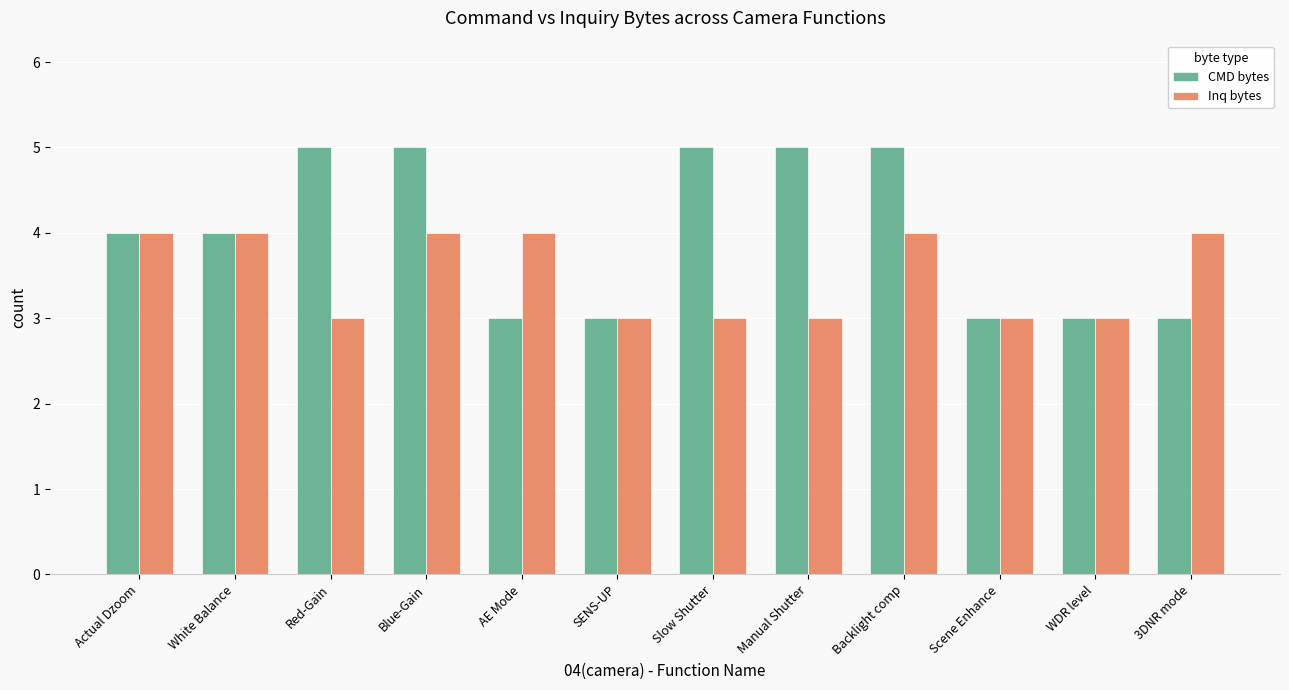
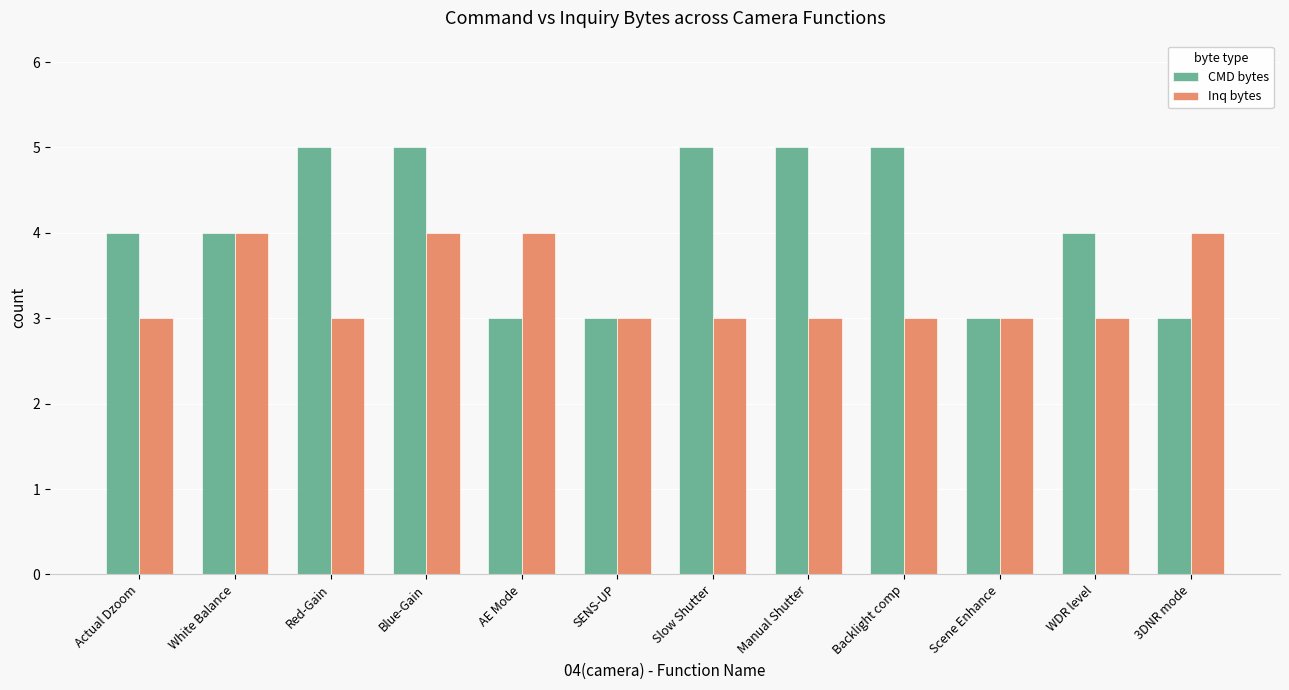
Inq bytes, Actual Dzoom: 4 -> 3
Inq bytes, Backlight comp: 4 -> 3
CMD bytes, WDR level: 3 -> 4
